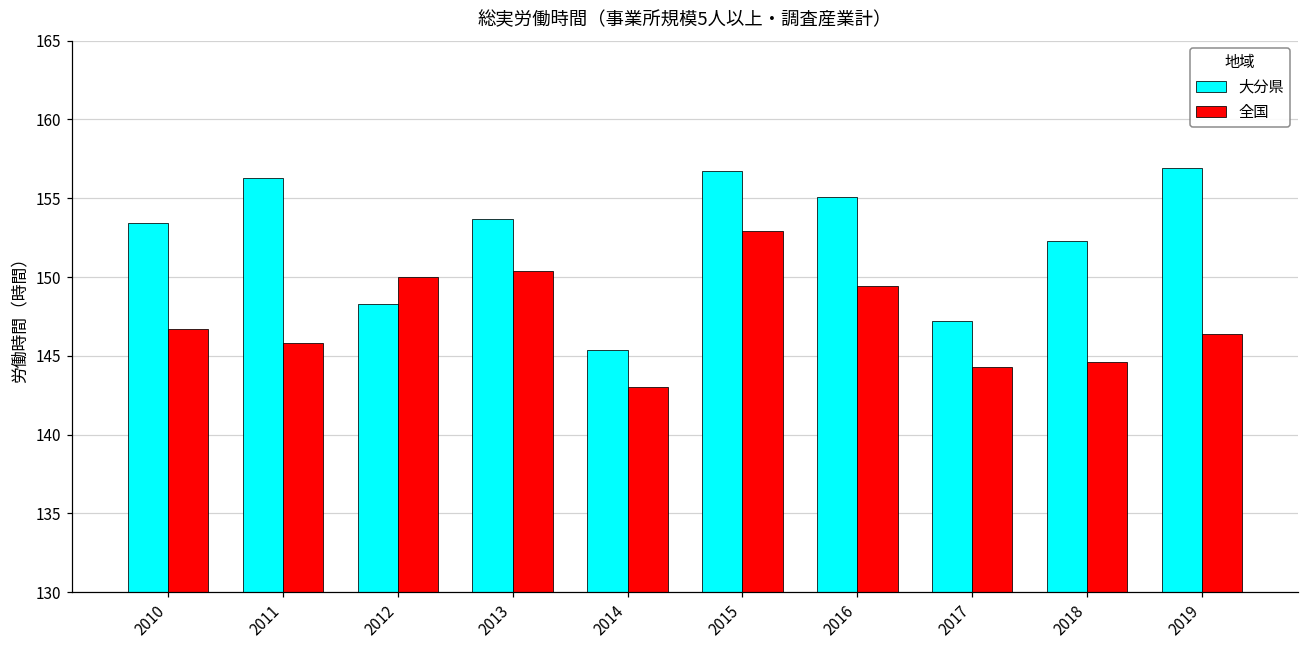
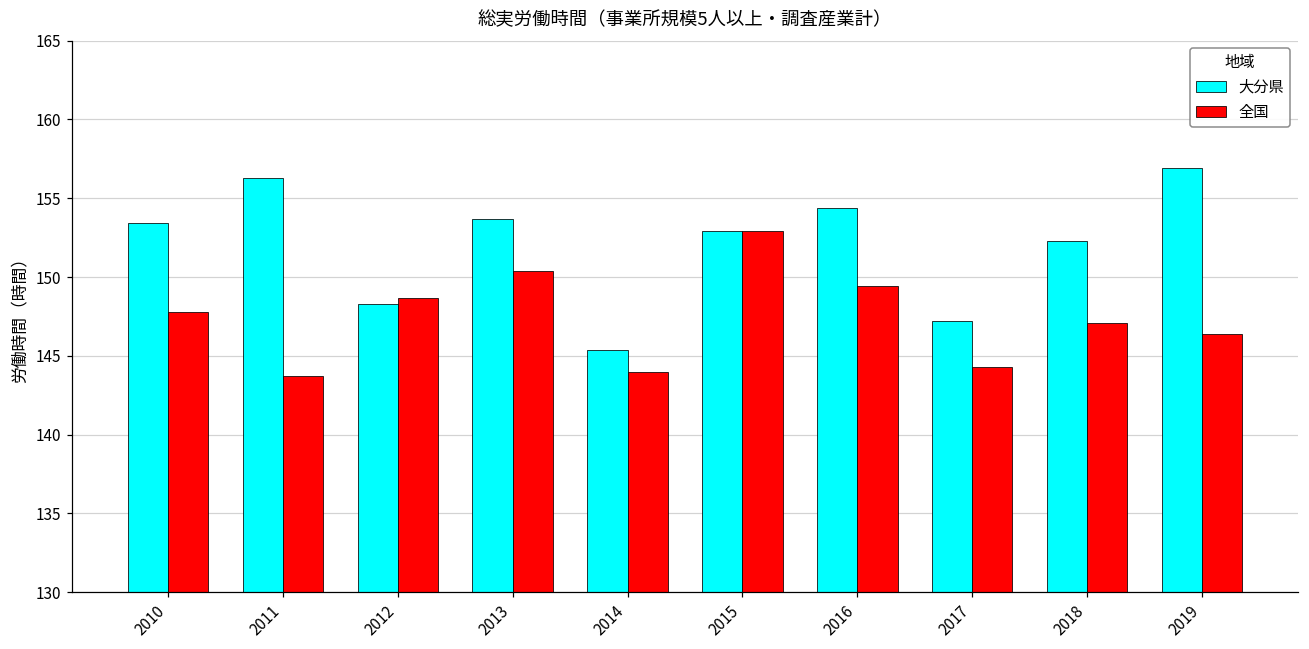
全国, 2010: 146.7 -> 147.8
全国, 2011: 145.8 -> 143.7
全国, 2012: 150.0 -> 148.7
全国, 2014: 143 -> 144
大分県, 2015: 156.7 -> 152.9
大分県, 2016: 155.1 -> 154.4
全国, 2018: 144.6 -> 147.1
